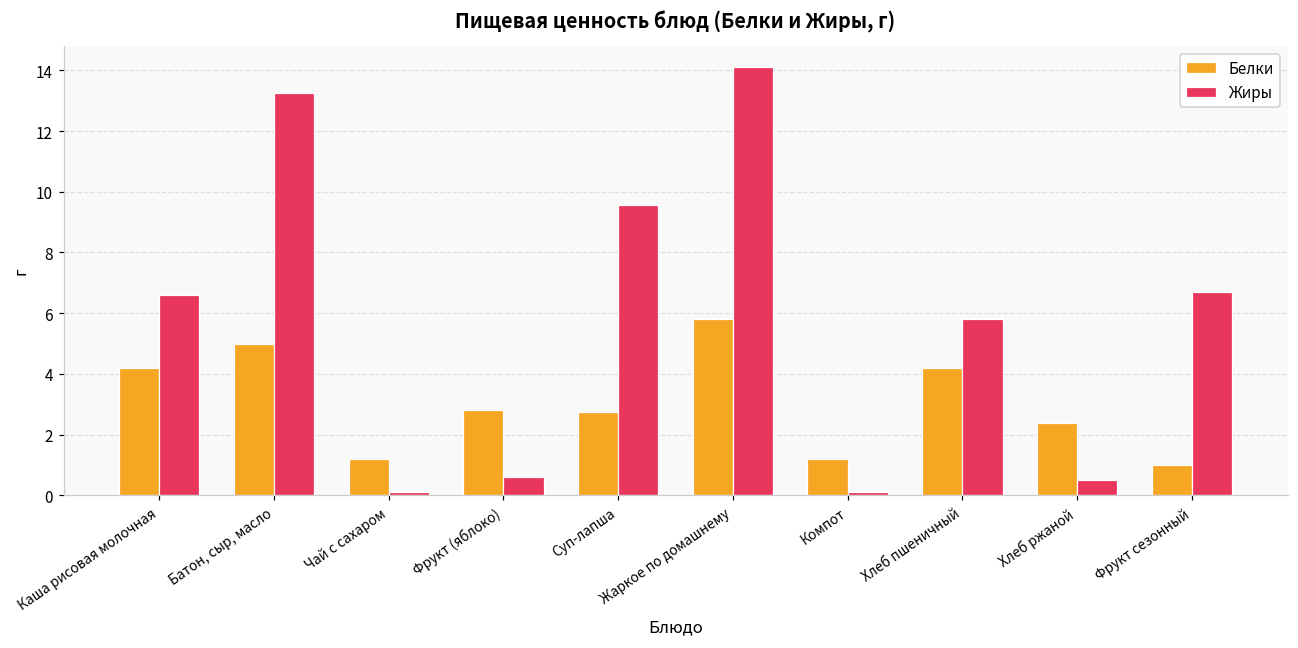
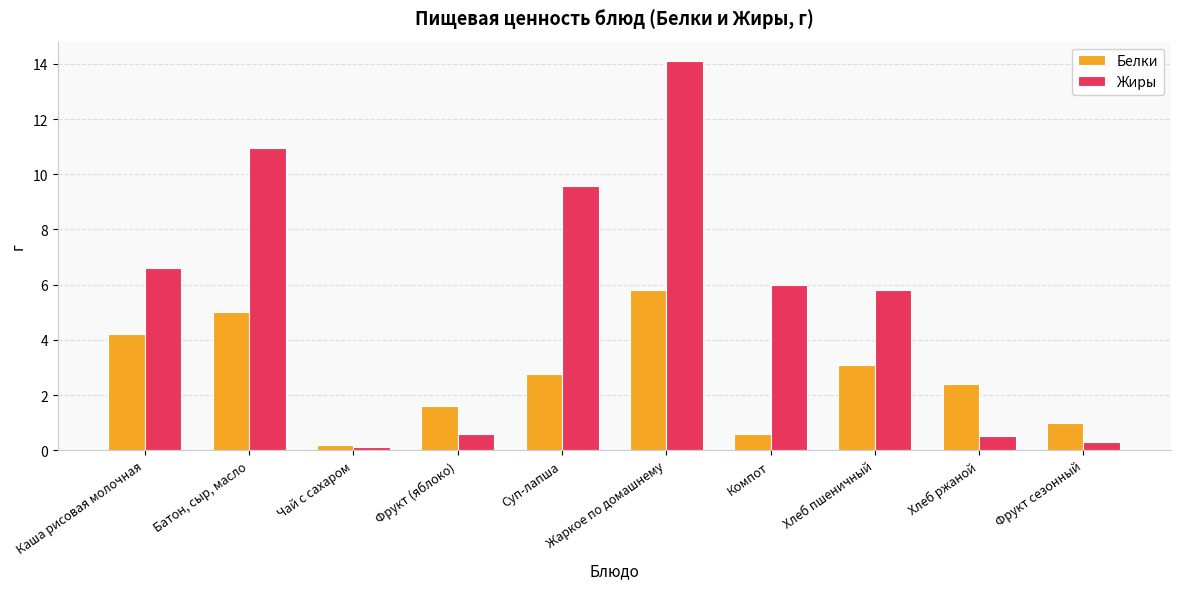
Жиры, Батон, сыр, масло: 13.3 -> 11.0
Белки, Чай с сахаром: 1.2 -> 0.2
Белки, Фрукт (яблоко): 2.8 -> 1.6
Белки, Компот: 1.2 -> 0.6
Жиры, Компот: 0.1 -> 6.0
Белки, Хлеб пшеничный: 4.2 -> 3.1
Жиры, Фрукт сезонный: 6.7 -> 0.3
